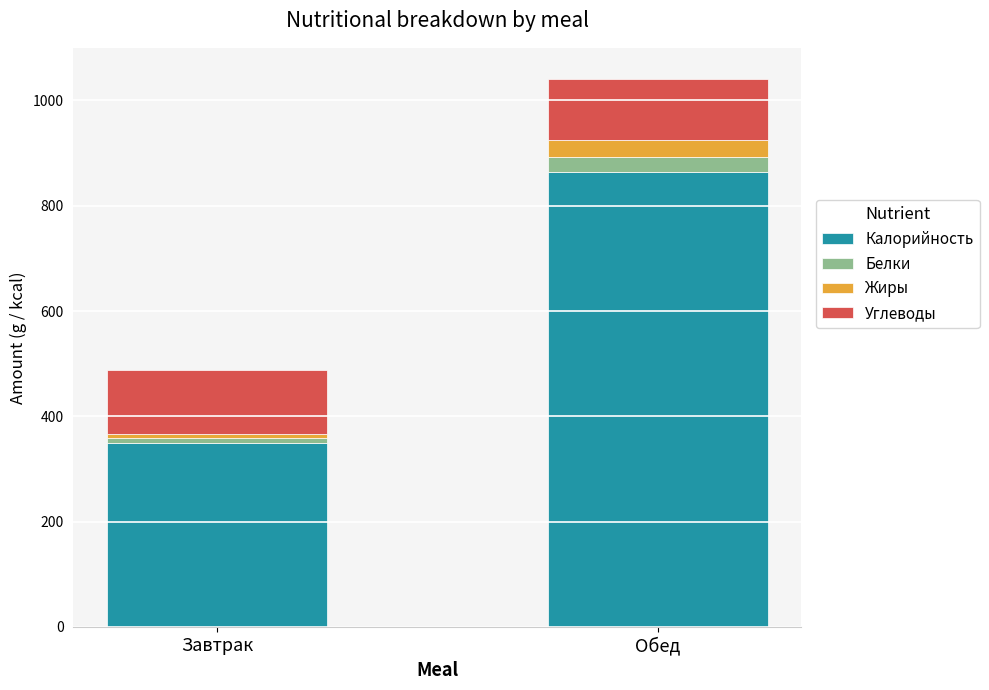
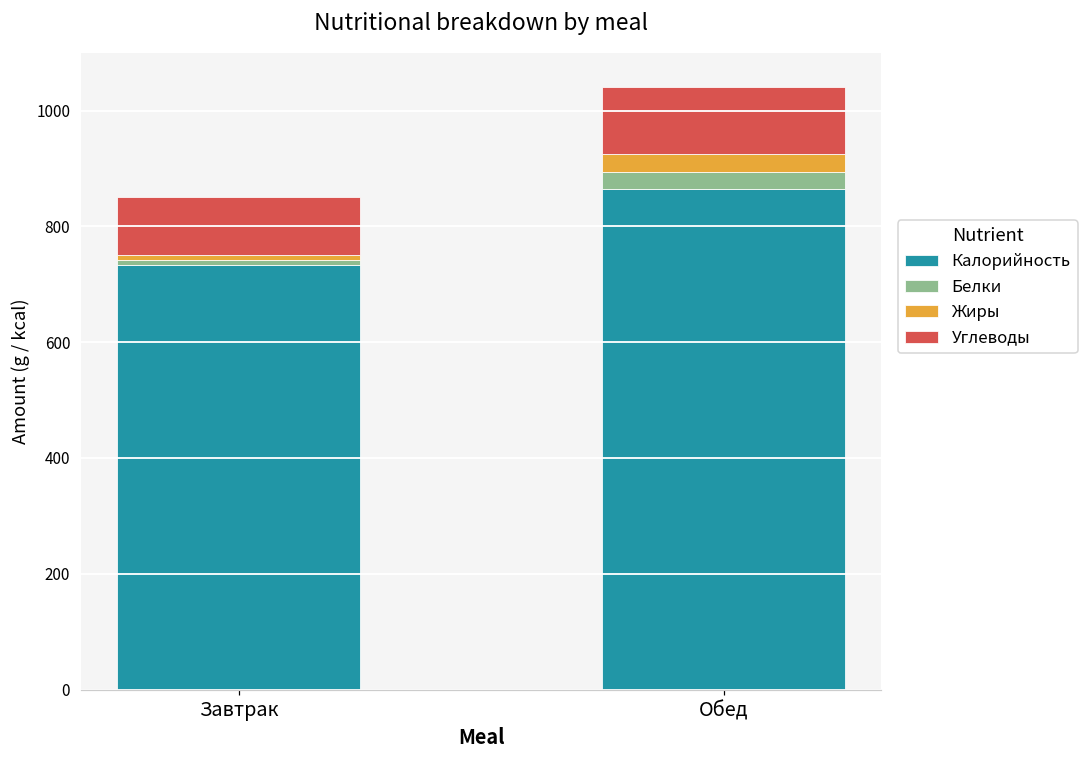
Калорийность, Завтрак: 350 -> 730
Углеводы, Завтрак: 120 -> 100
